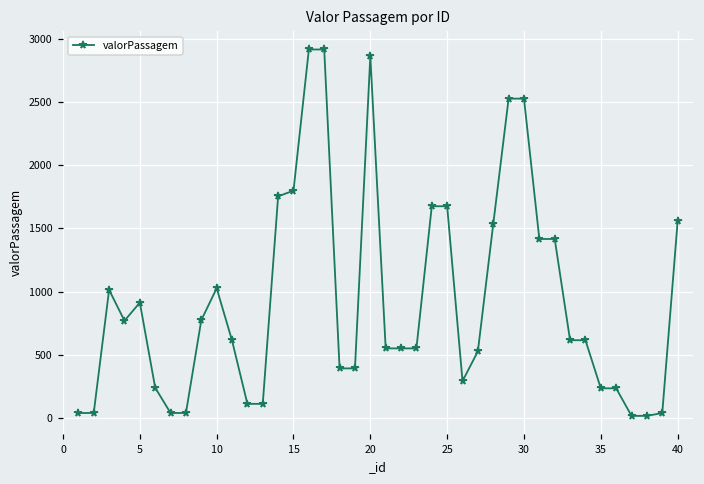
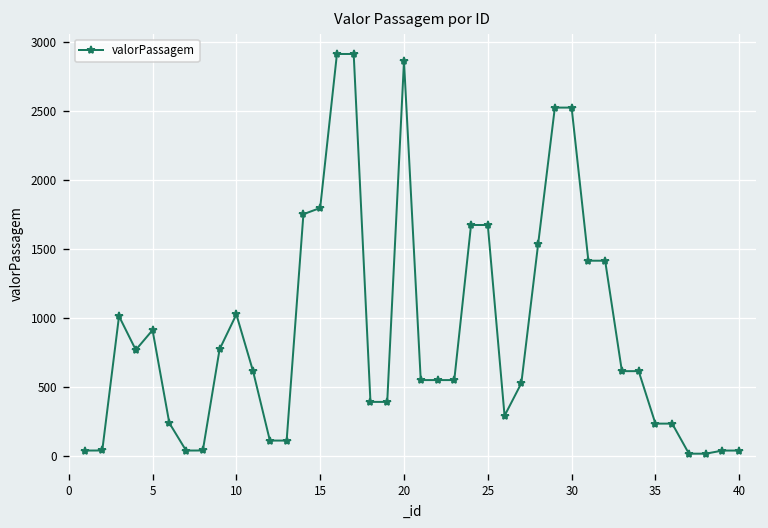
40: 1560 -> 40
